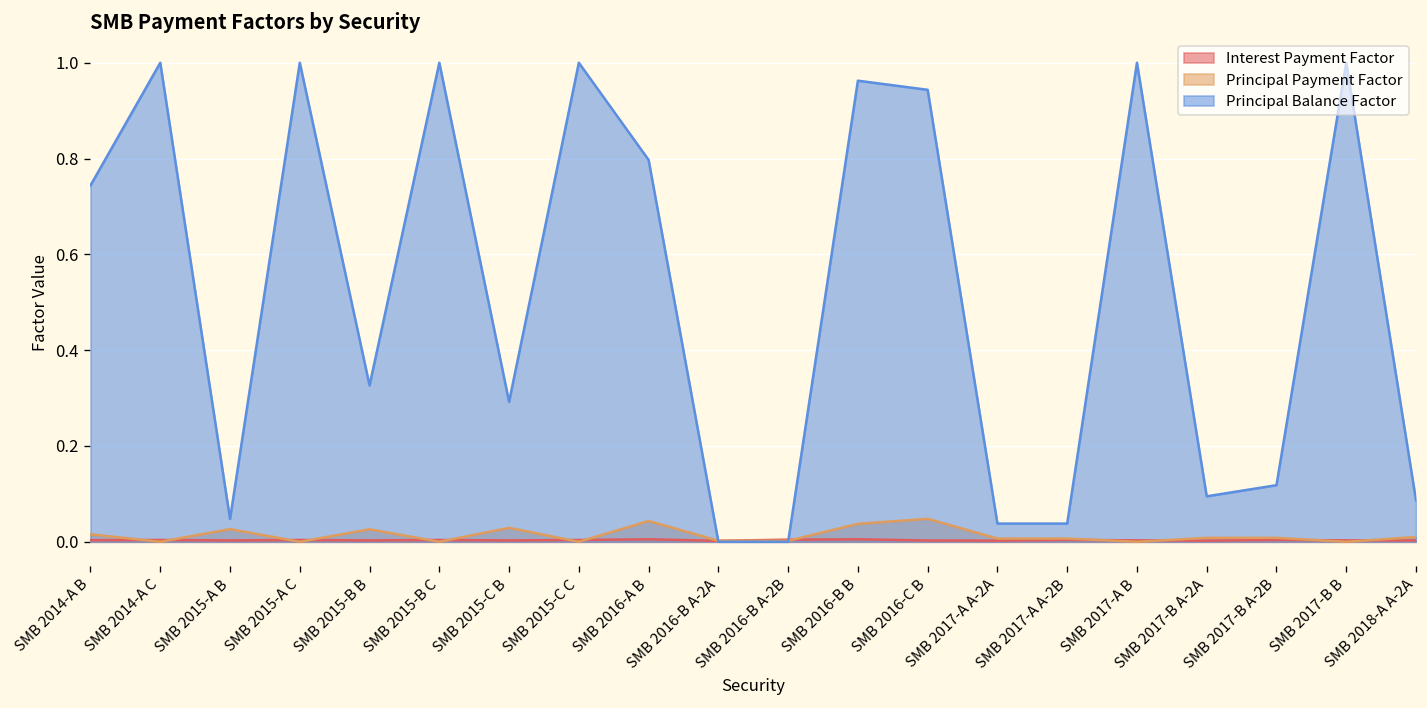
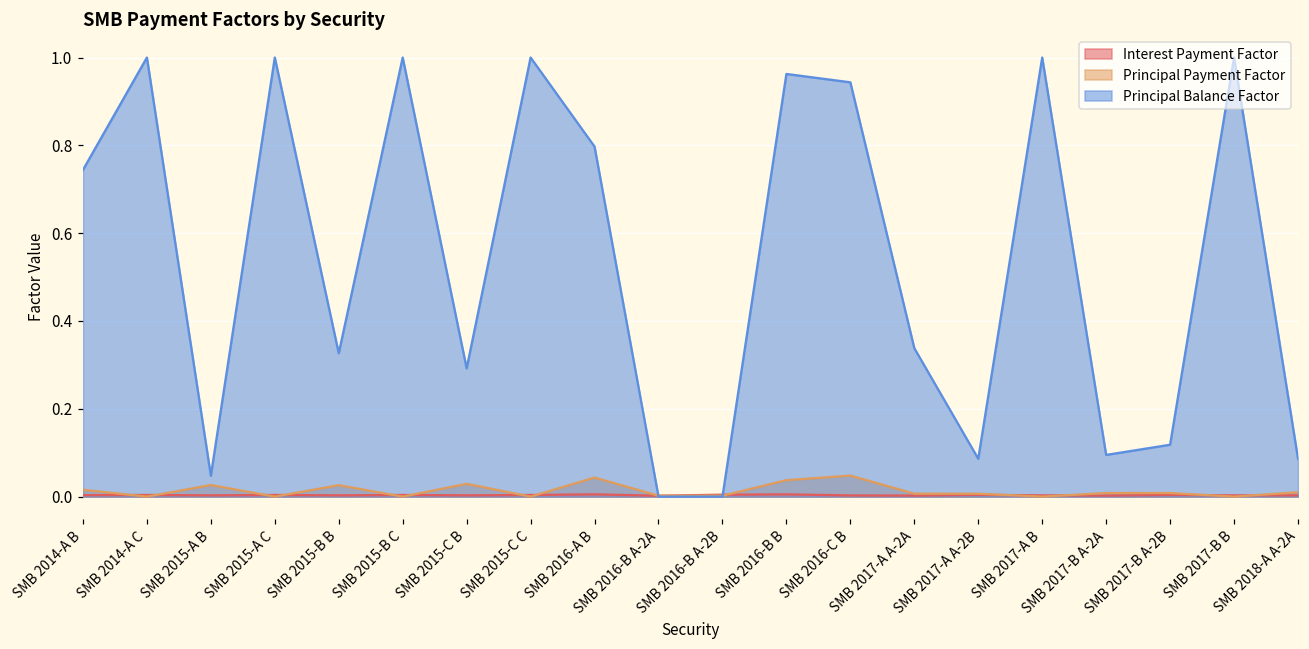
Principal Balance Factor, SMB 2017-A A-2A: 0.04 -> 0.34
Principal Balance Factor, SMB 2017-A A-2B: 0.04 -> 0.09
